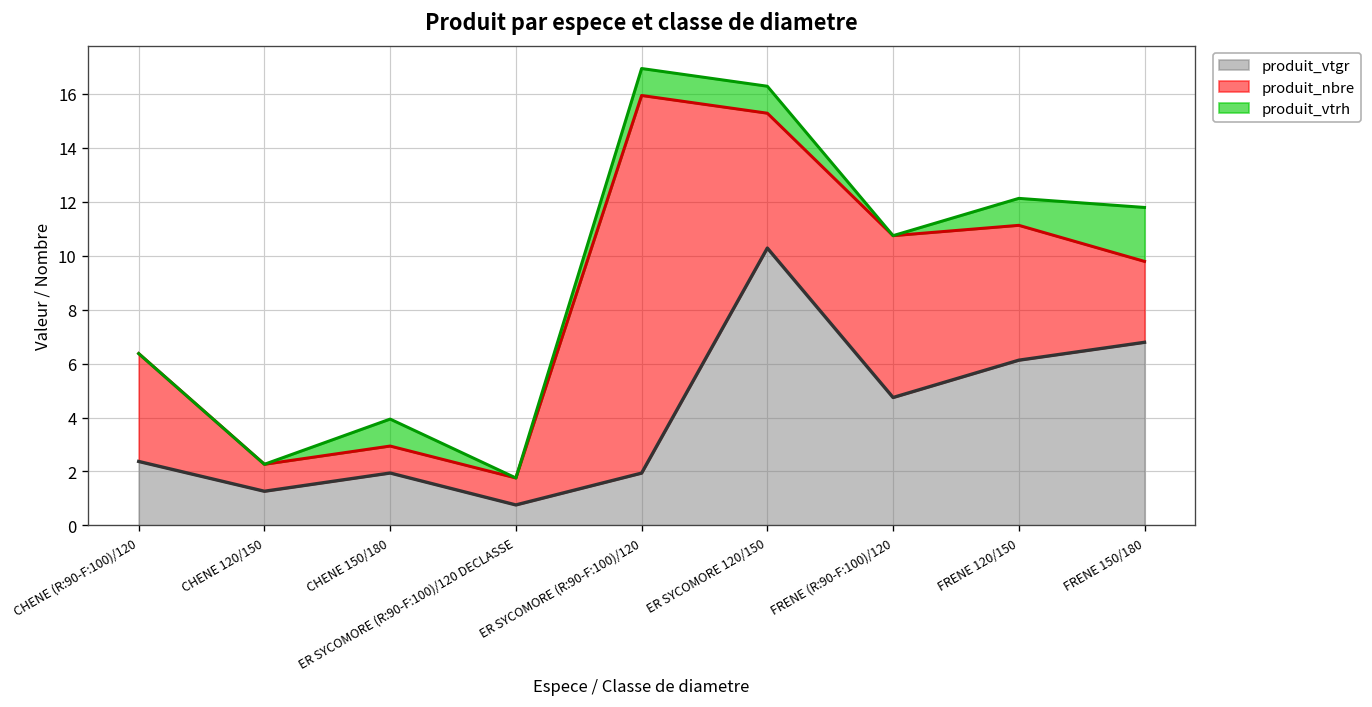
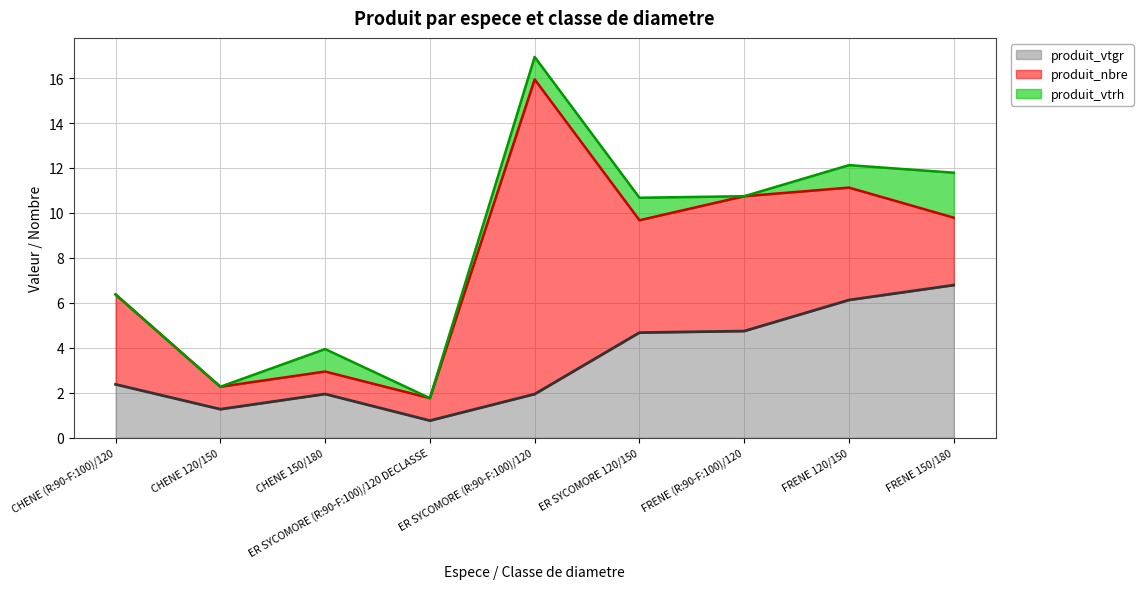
produit_vtgr, ER SYCOMORE 120/150: 10.3 -> 4.7
